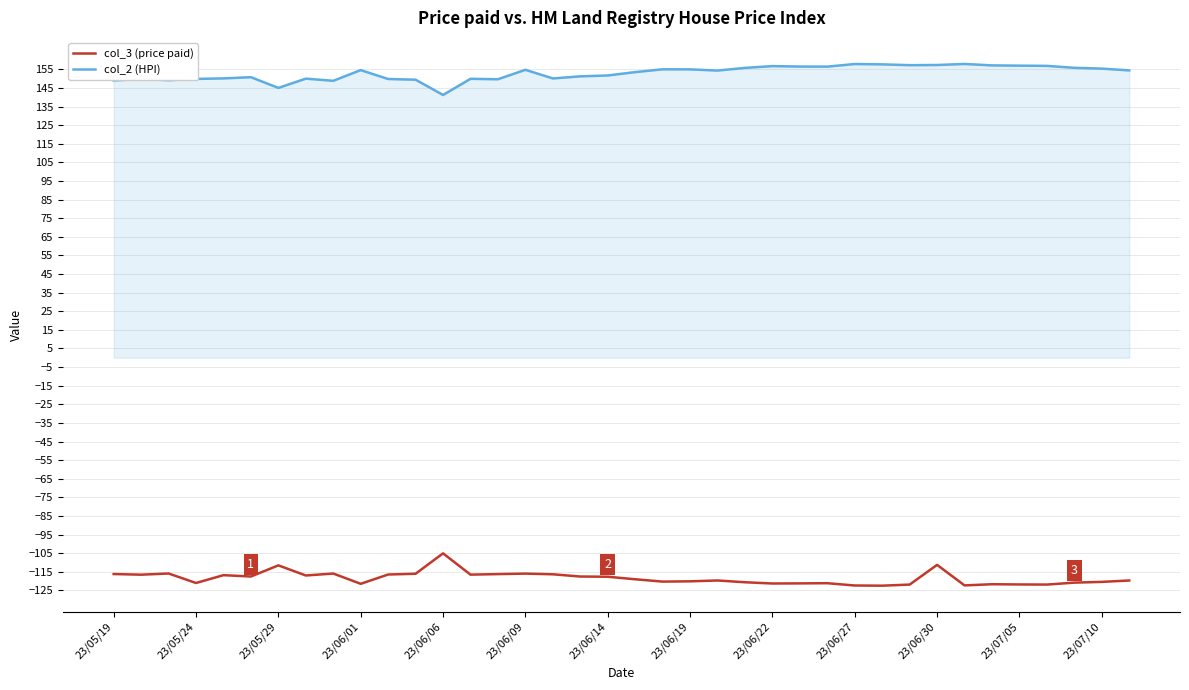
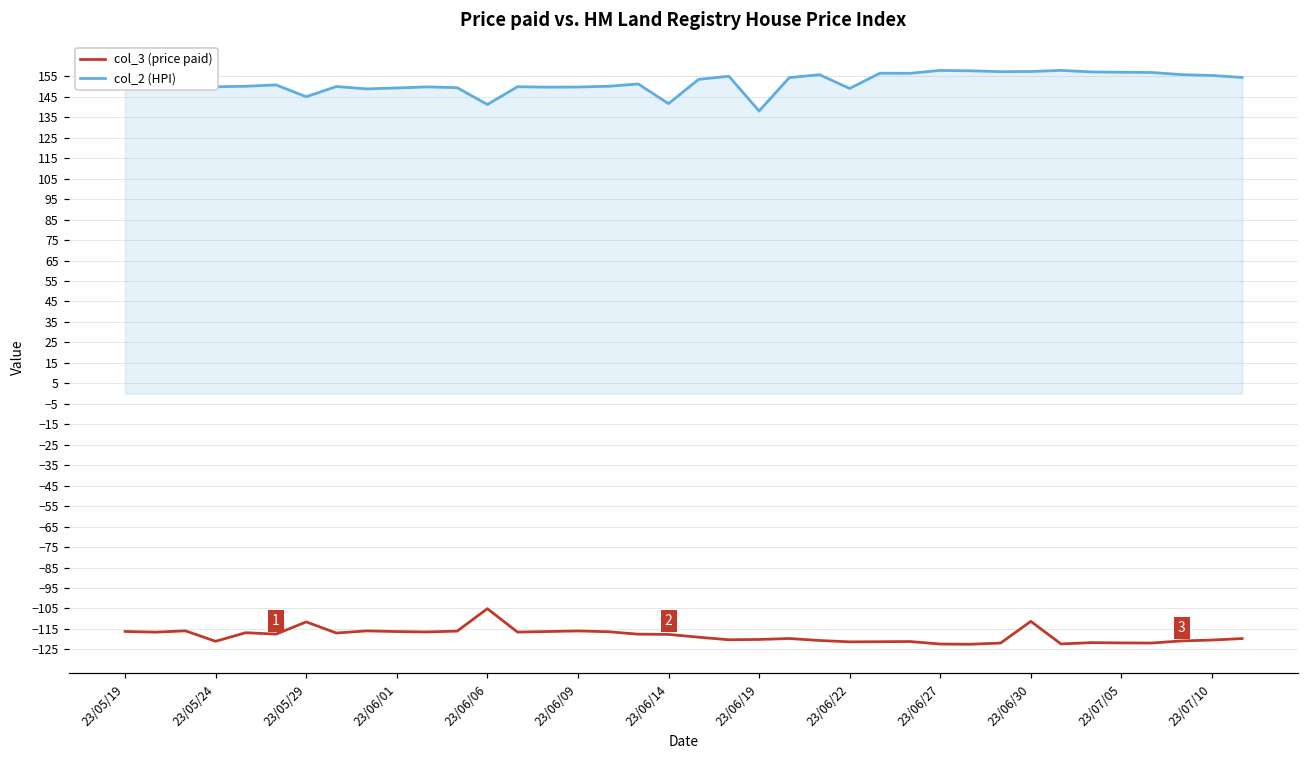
col_3 (price paid), 23/06/01: -122 -> -116
col_2 (HPI), 23/06/01: 155 -> 149
col_2 (HPI), 23/06/09: 155 -> 150
col_2 (HPI), 23/06/14: 152 -> 142
col_2 (HPI), 23/06/19: 155 -> 138
col_2 (HPI), 23/06/22: 157 -> 149
